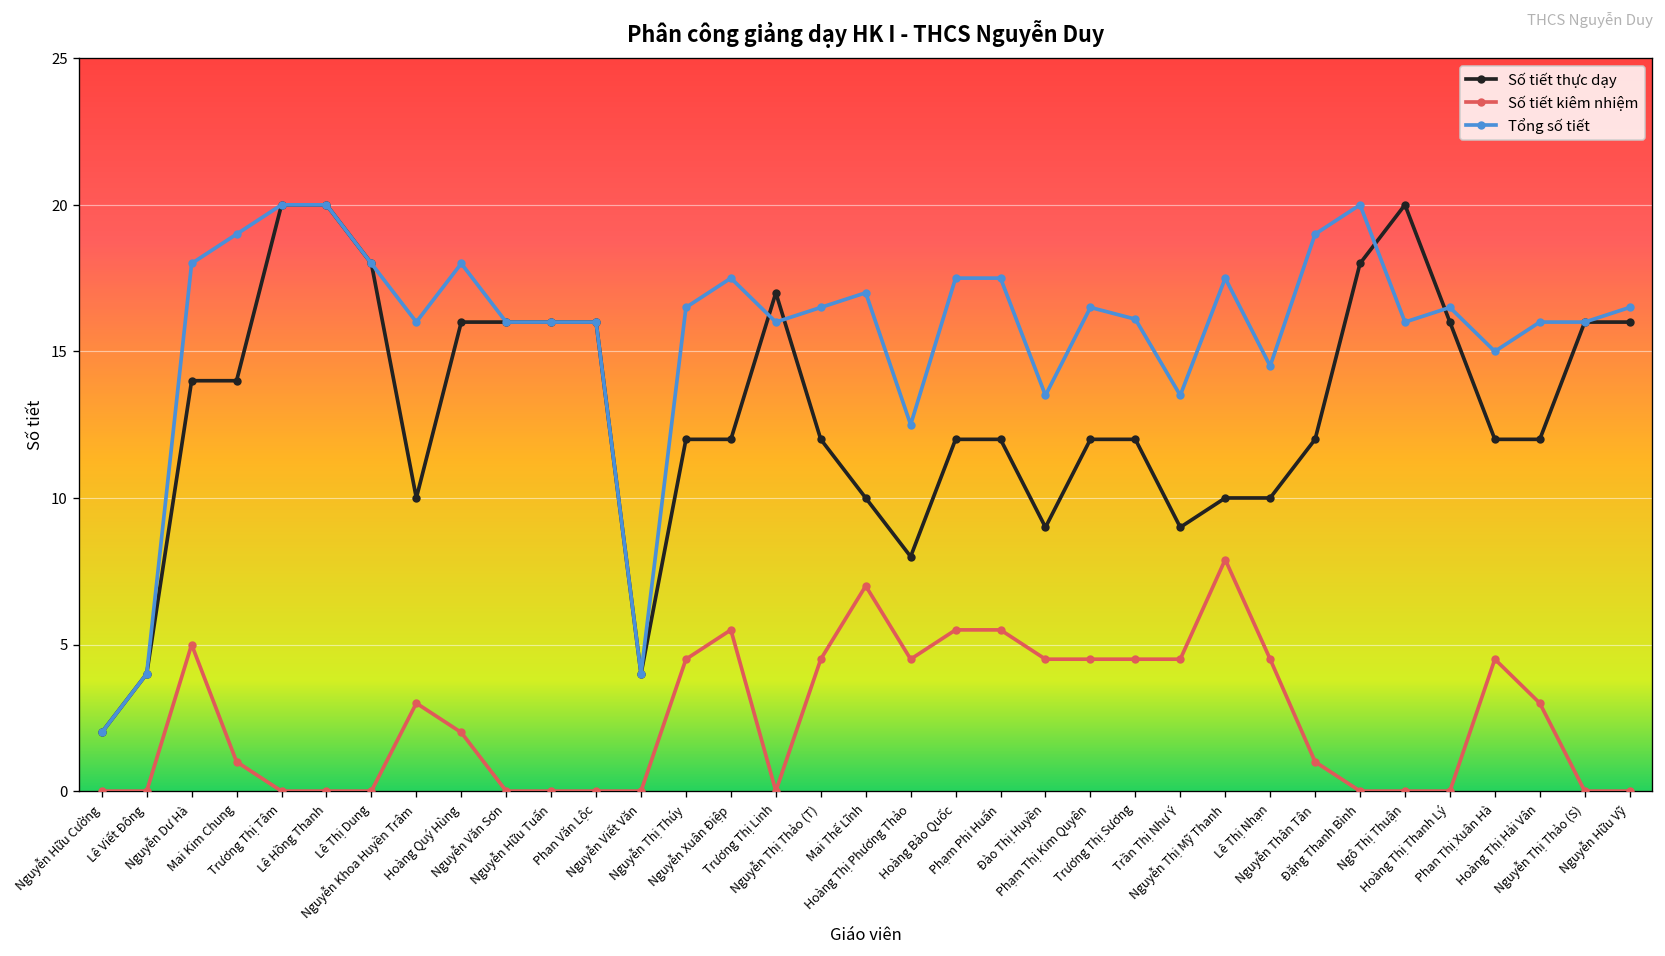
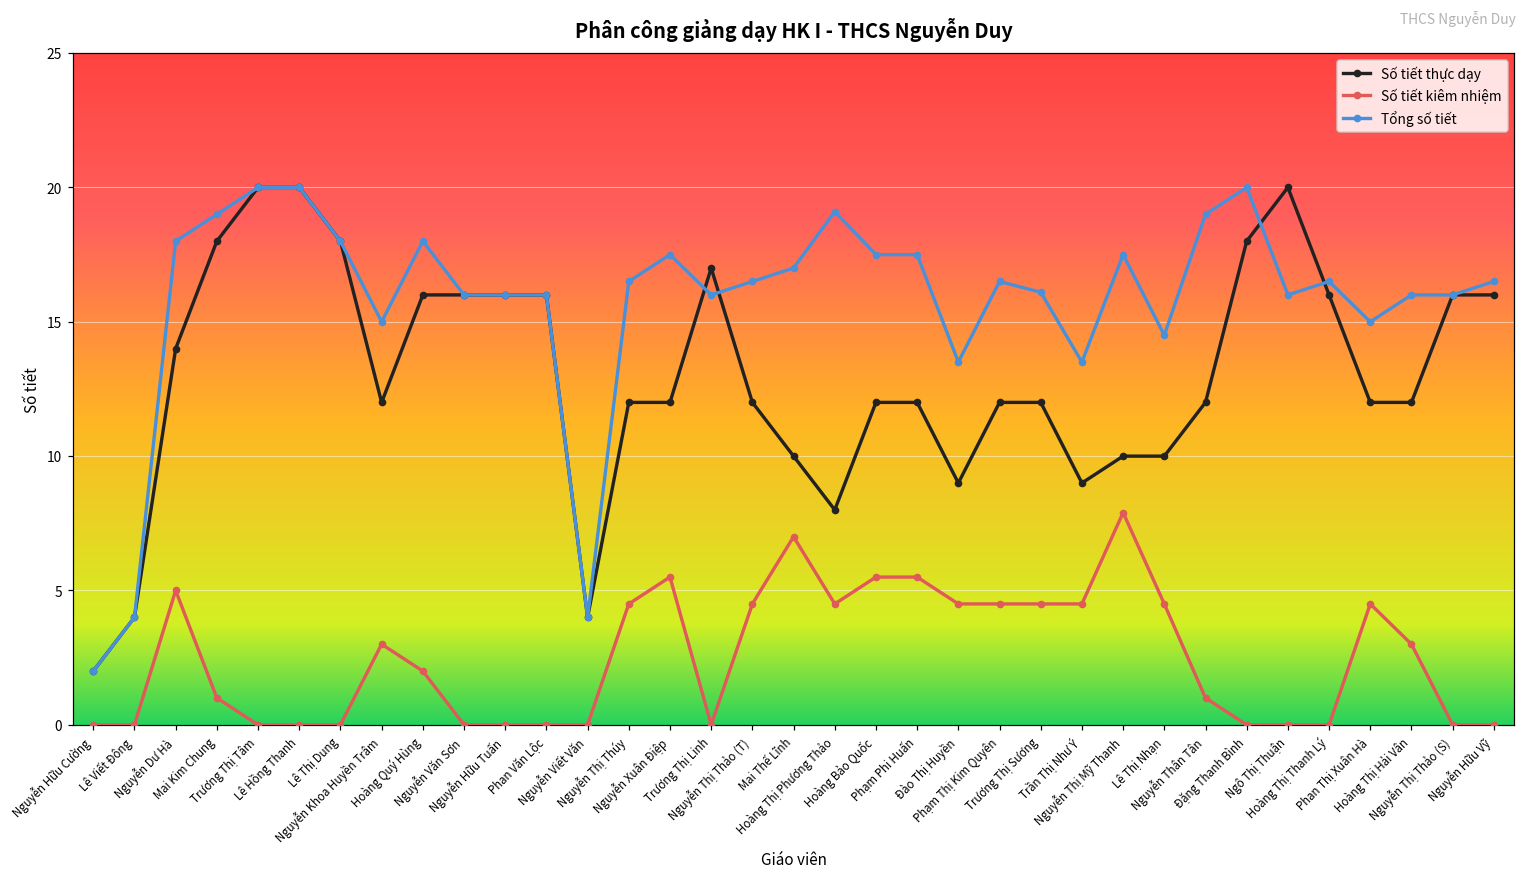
Số tiết thực dạy, Mai Kim Chung: 14 -> 18
Số tiết thực dạy, Nguyễn Khoa Huyền Trâm: 10 -> 12
Tổng số tiết, Nguyễn Khoa Huyền Trâm: 16 -> 15
Tổng số tiết, Hoàng Thị Phương Thảo: 12.5 -> 19.1
